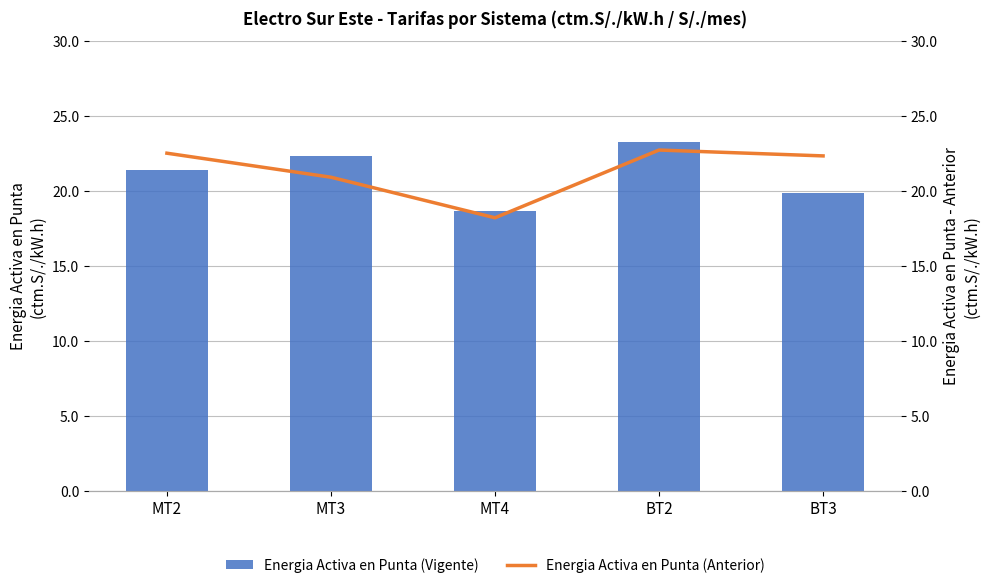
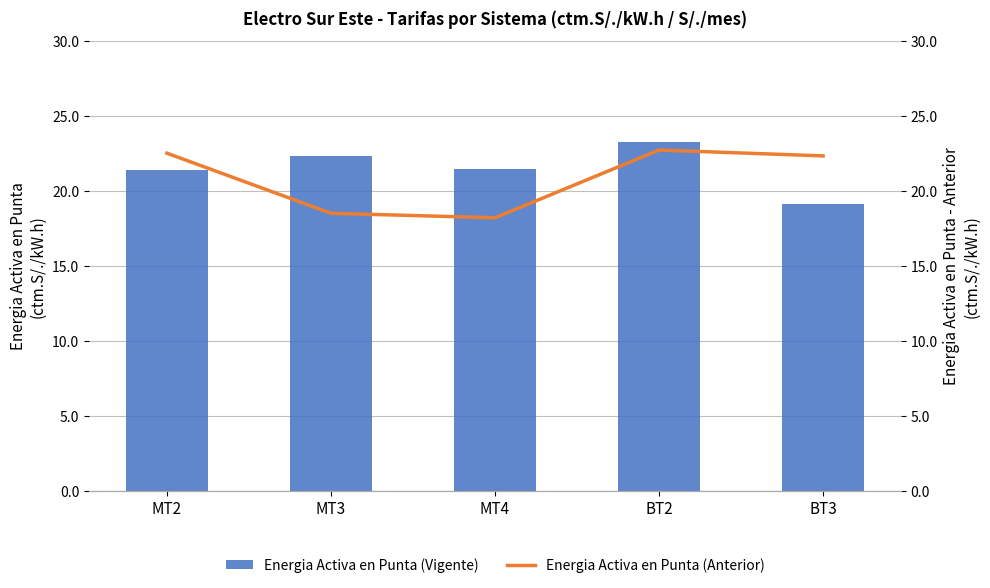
Energia Activa en Punta (Vigente), MT4: 18.7 -> 21.4
Energia Activa en Punta (Vigente), BT3: 19.8 -> 19.1
Energia Activa en Punta (Anterior), MT3: 20.9 -> 18.5
